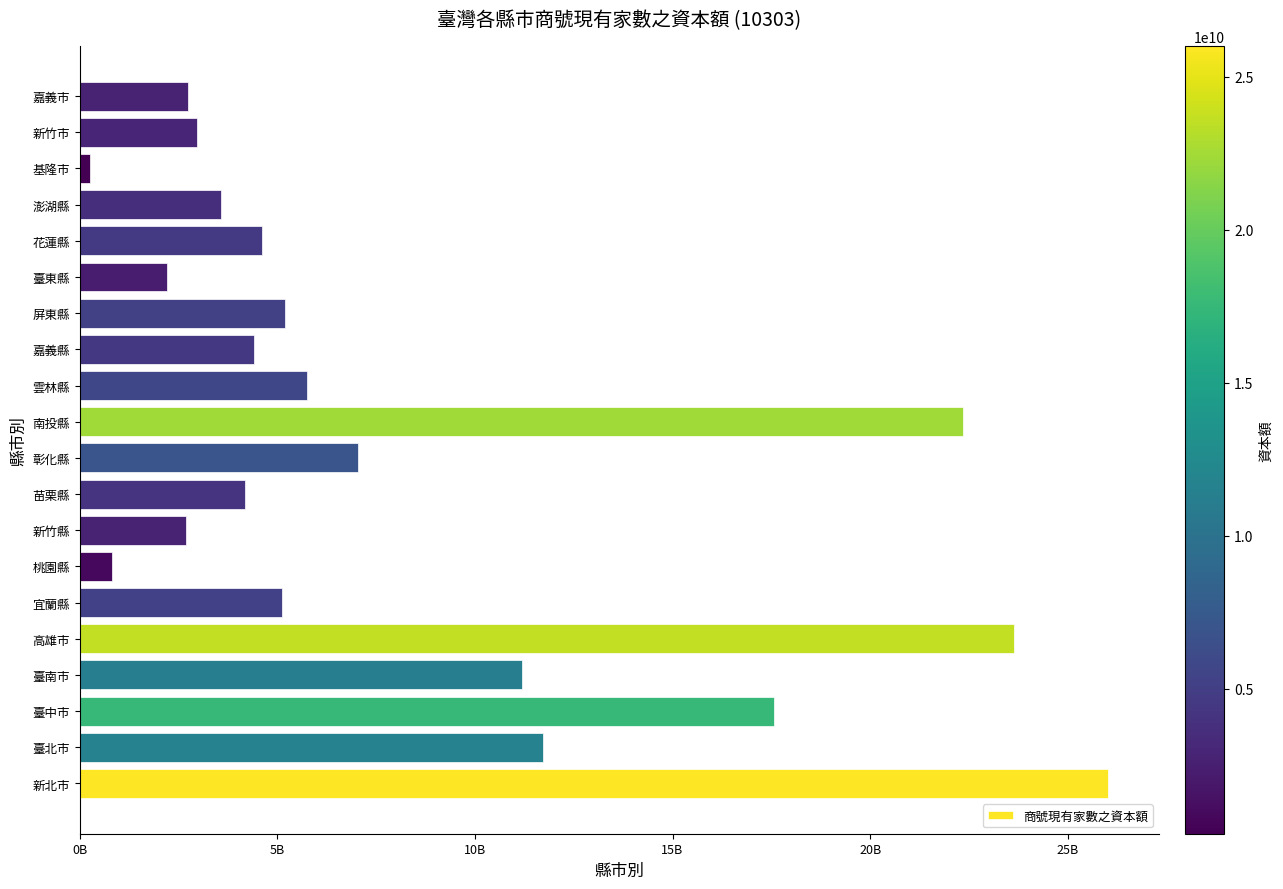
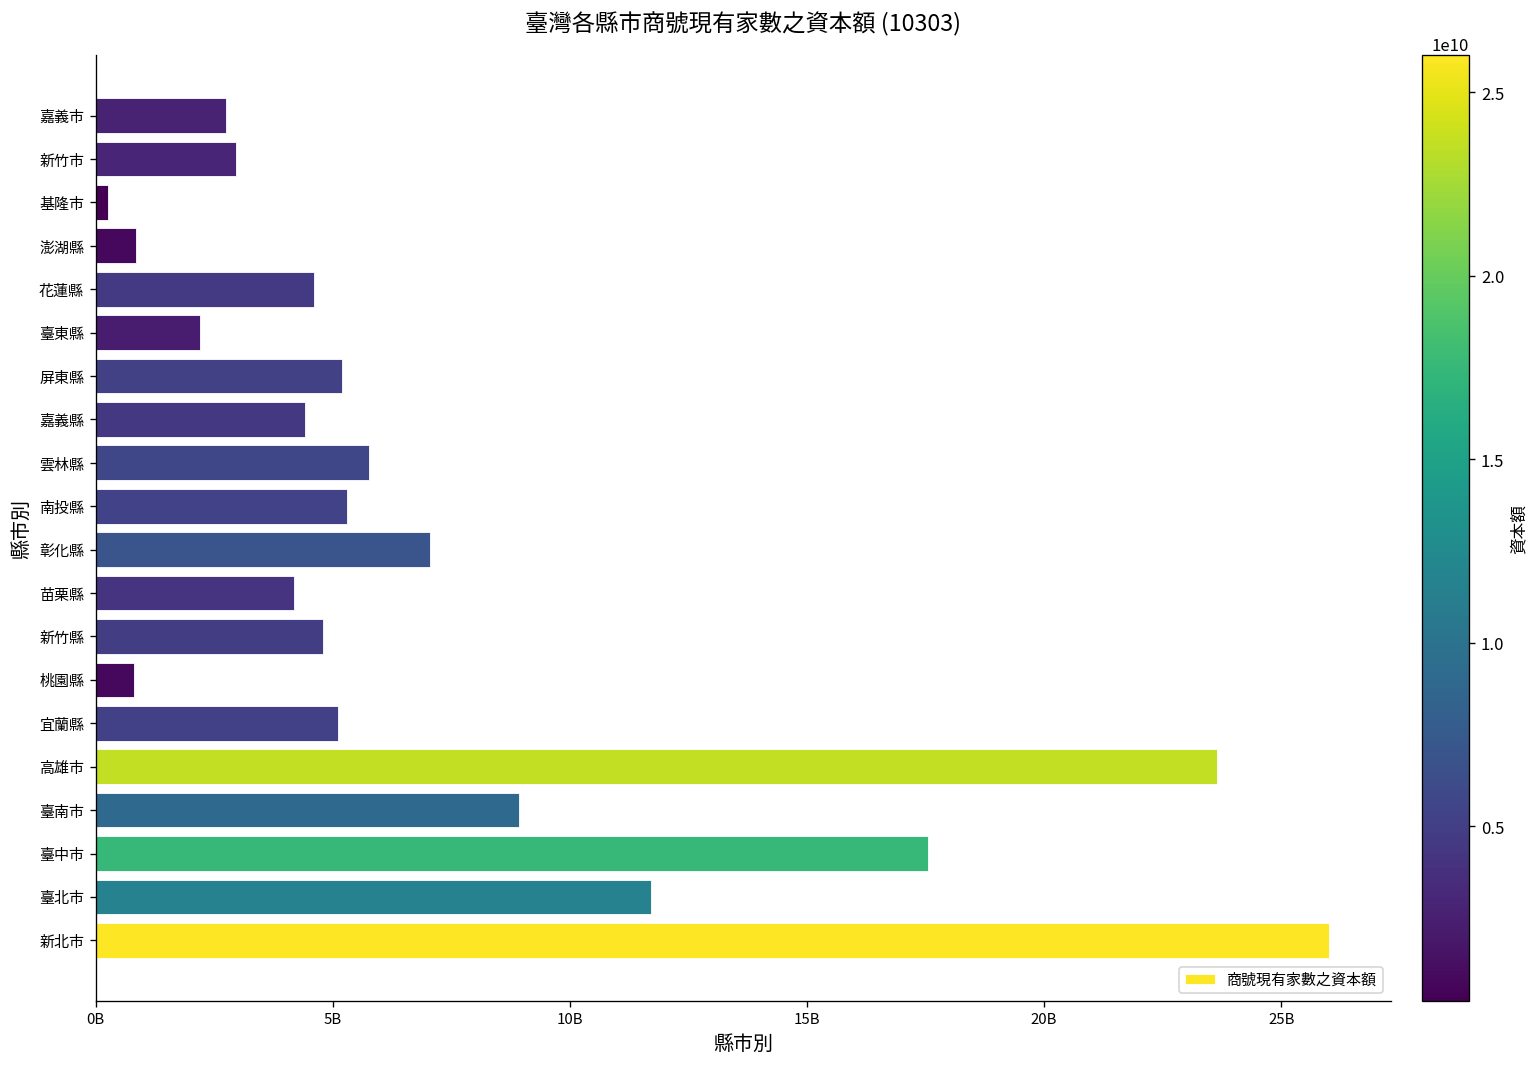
澎湖縣: 3600000000 -> 900000000
南投縣: 22300000000 -> 5300000000
新竹縣: 2700000000 -> 4800000000
臺南市: 11200000000 -> 8900000000
